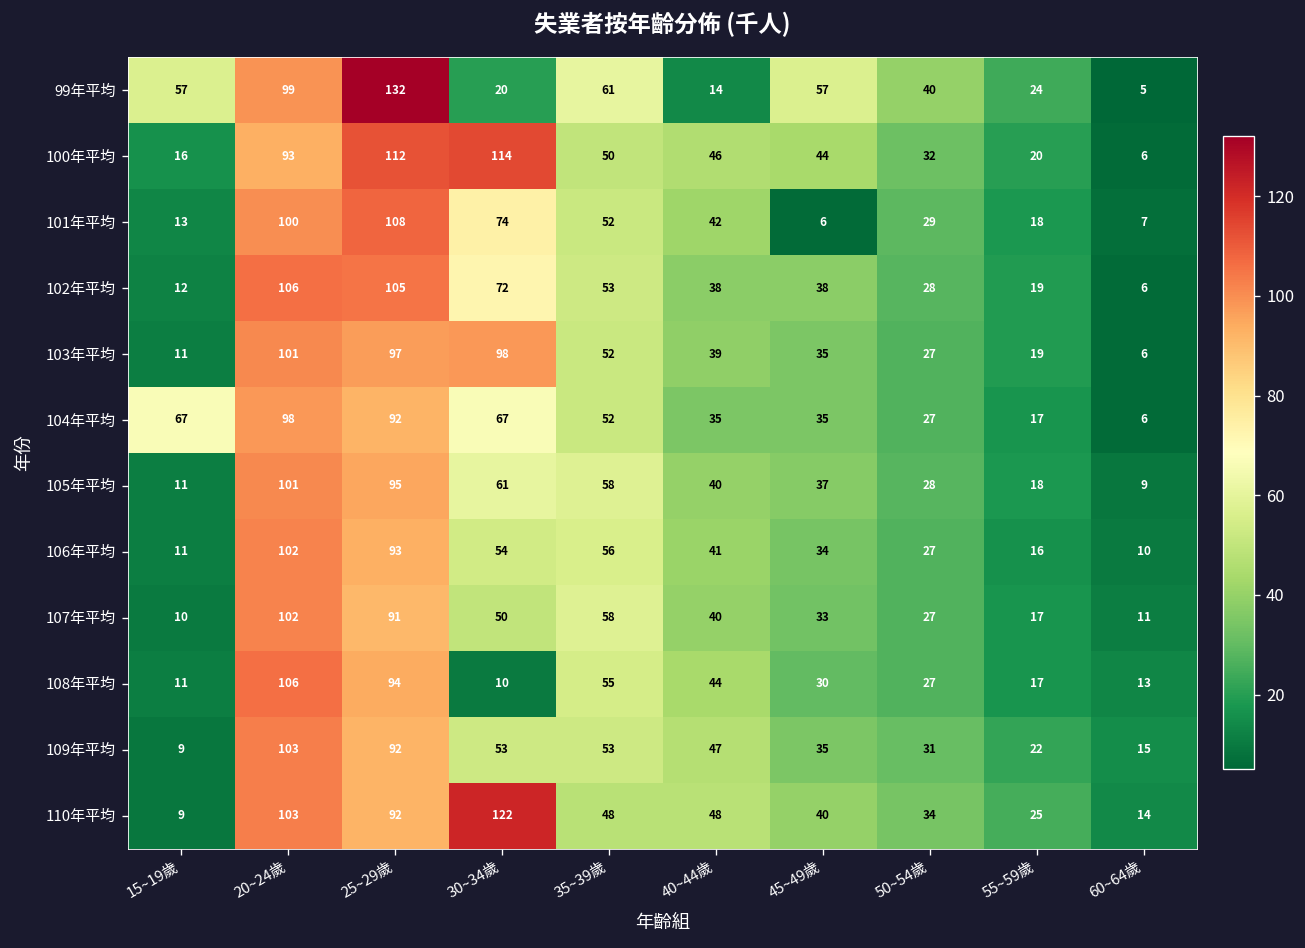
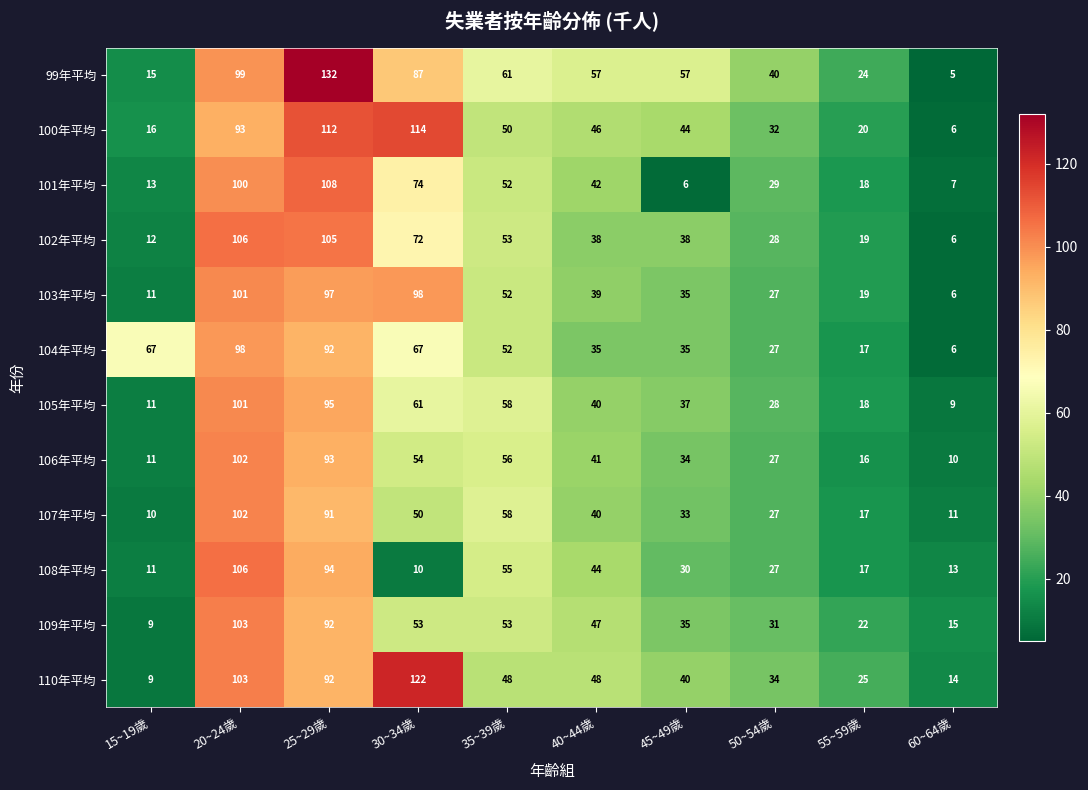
99年平均, 15~19歲: 57 -> 15
99年平均, 30~34歲: 20 -> 87
99年平均, 40~44歲: 14 -> 57
